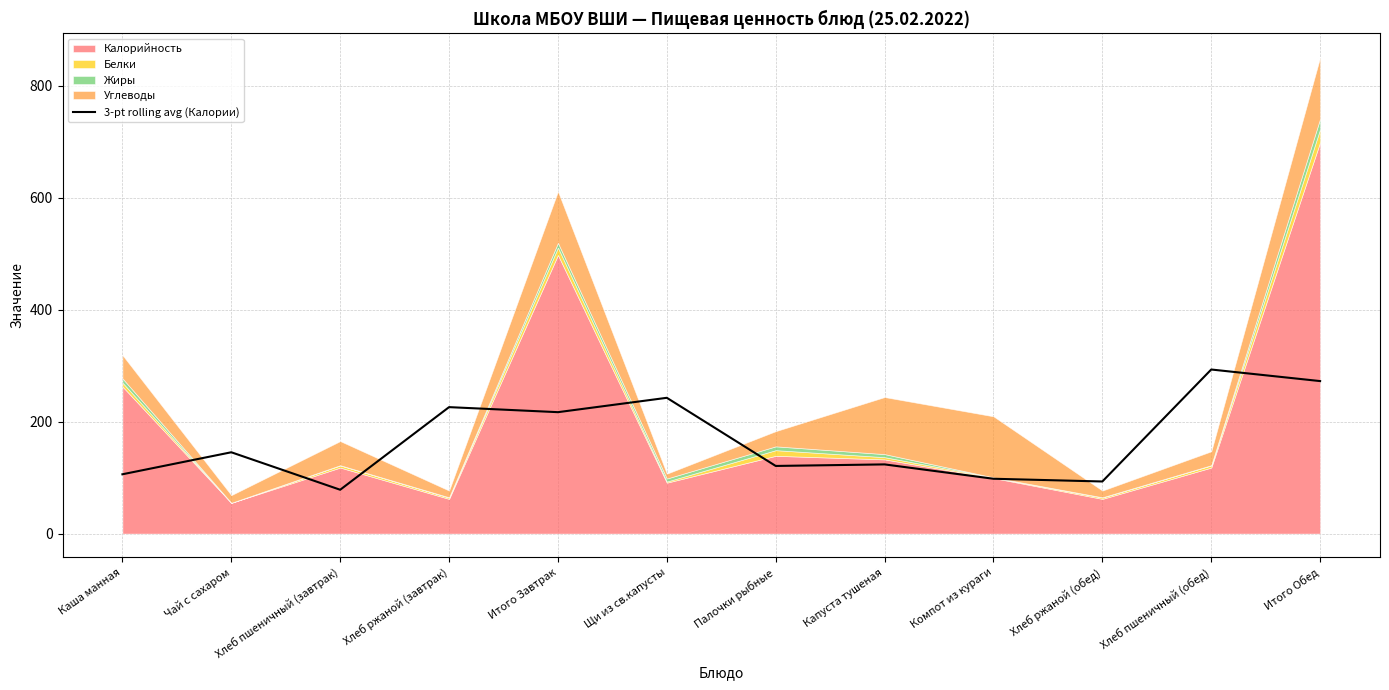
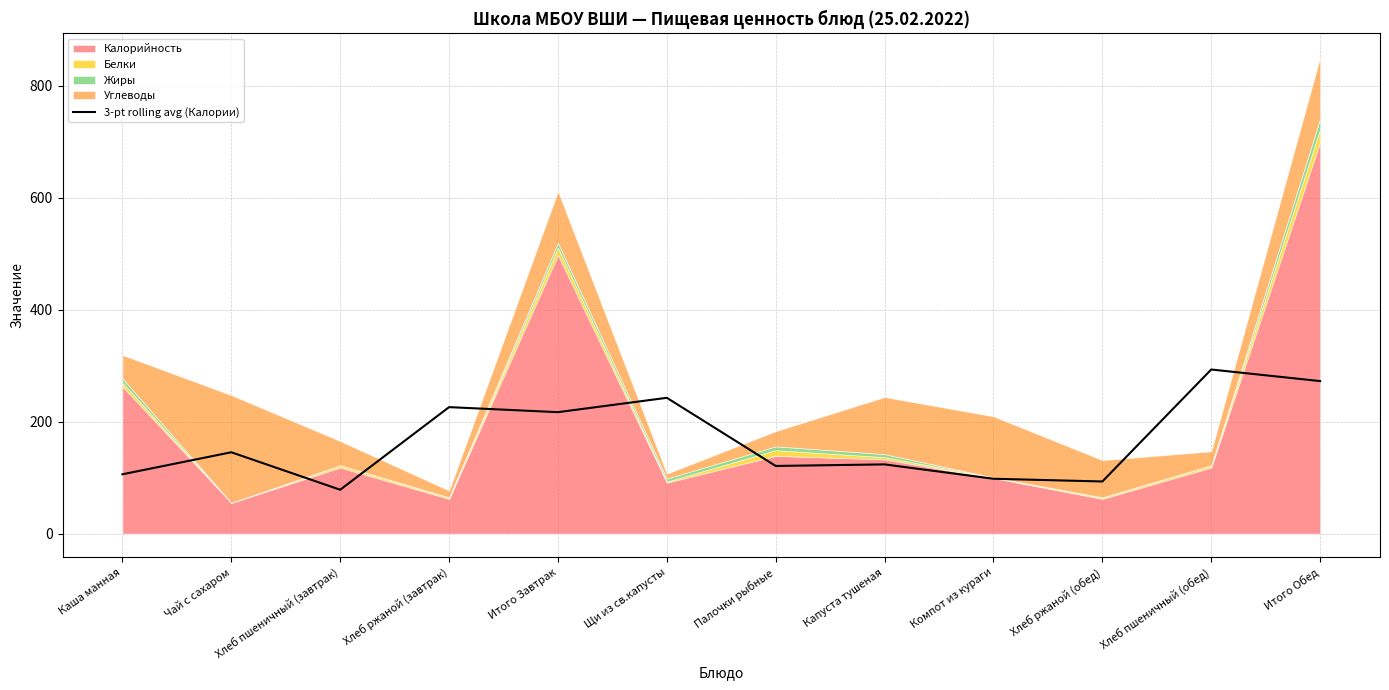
Углеводы, Чай с сахаром: 10 -> 190
Углеводы, Хлеб ржаной (обед): 10 -> 70
